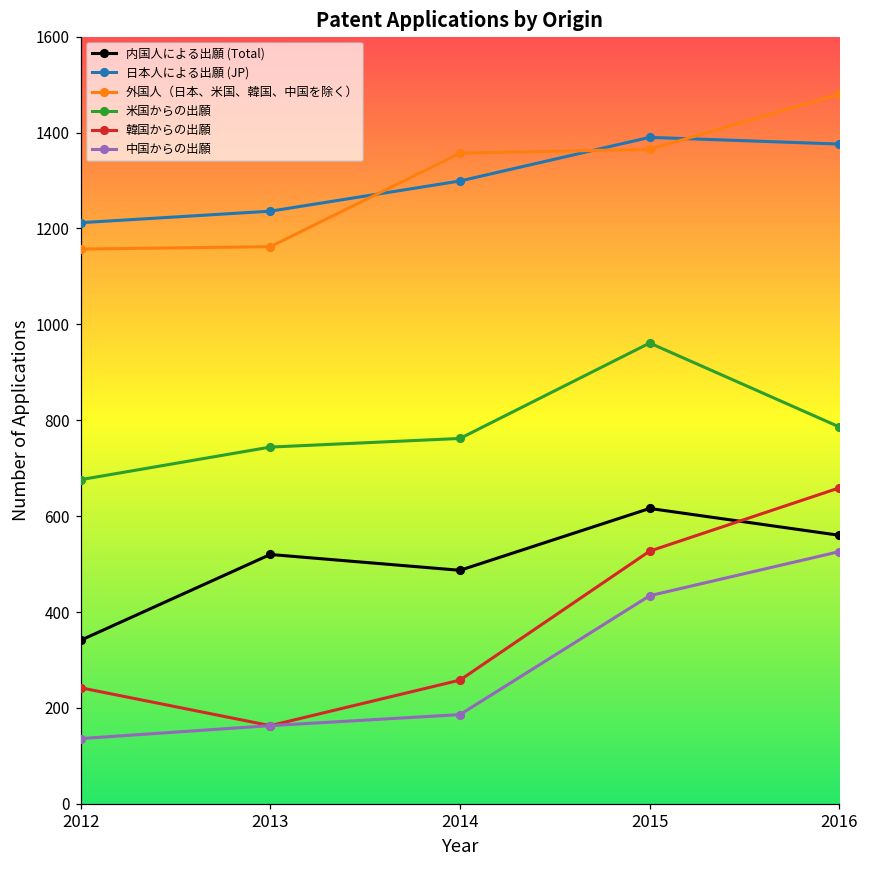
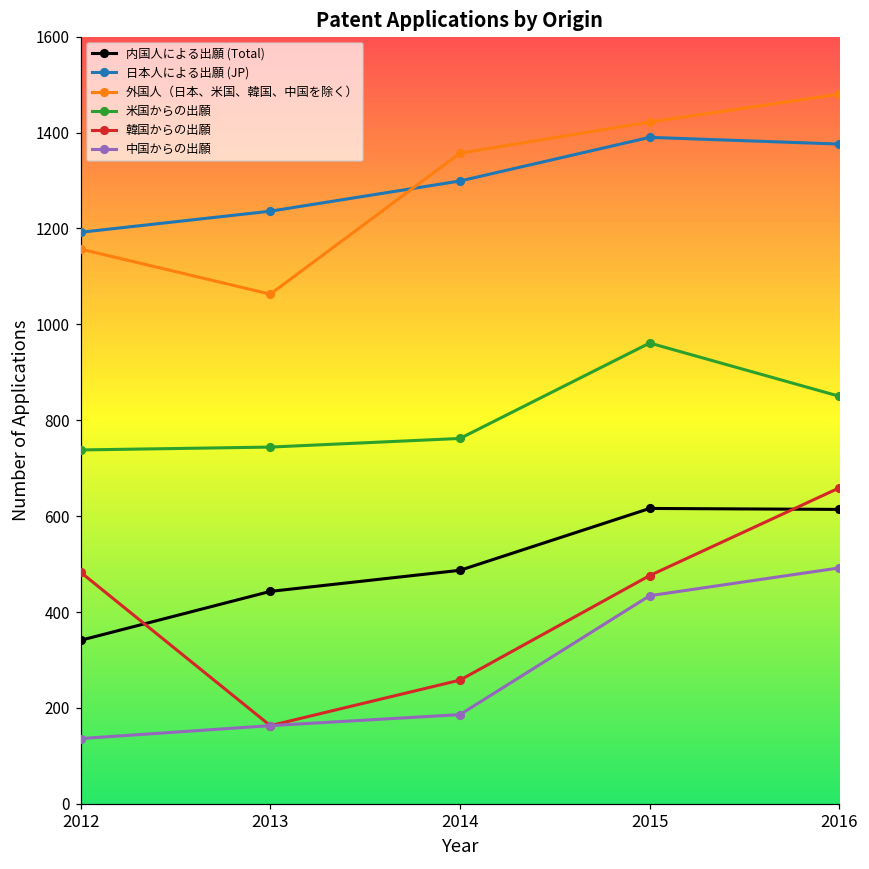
日本人による出願 (JP), 2012: 1210 -> 1190
米国からの出願, 2012: 680 -> 740
韓国からの出願, 2012: 240 -> 480
内国人による出願 (Total), 2013: 520 -> 440
外国人（日本、米国、韓国、中国を除く）, 2013: 1160 -> 1060
外国人（日本、米国、韓国、中国を除く）, 2015: 1370 -> 1420
韓国からの出願, 2015: 530 -> 480
内国人による出願 (Total), 2016: 560 -> 610
米国からの出願, 2016: 790 -> 850
中国からの出願, 2016: 530 -> 490
